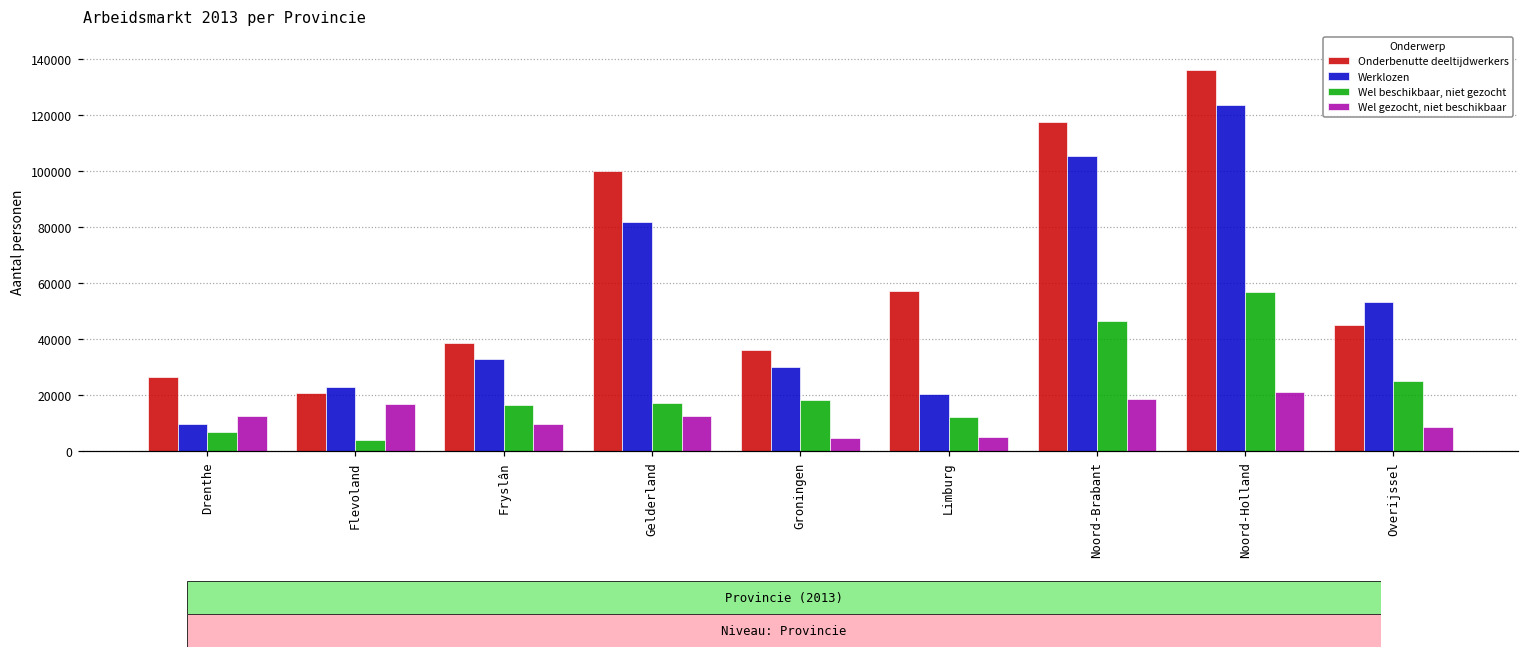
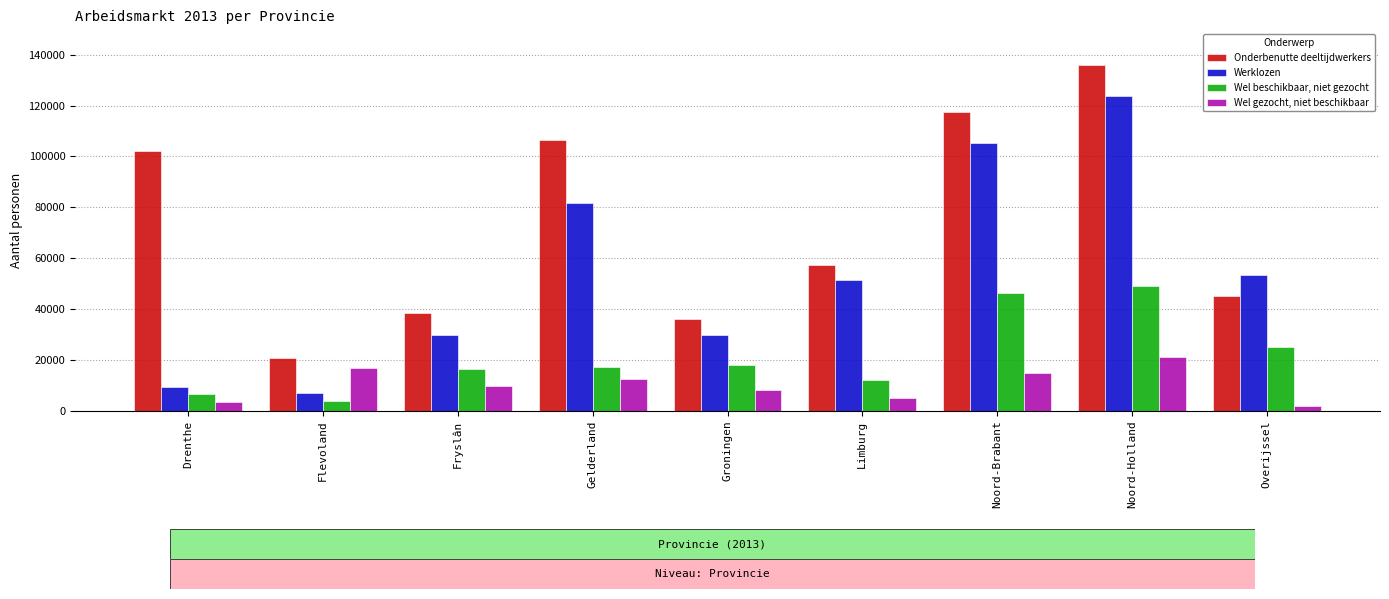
Onderbenutte deeltijdwerkers, Drenthe: 26000 -> 102000
Wel gezocht, niet beschikbaar, Drenthe: 12000 -> 3000
Werklozen, Flevoland: 23000 -> 7000
Werklozen, Fryslân: 33000 -> 30000
Onderbenutte deeltijdwerkers, Gelderland: 100000 -> 107000
Wel gezocht, niet beschikbaar, Groningen: 5000 -> 8000
Werklozen, Limburg: 20000 -> 51000
Wel gezocht, niet beschikbaar, Noord-Brabant: 19000 -> 15000
Wel beschikbaar, niet gezocht, Noord-Holland: 57000 -> 49000
Wel gezocht, niet beschikbaar, Overijssel: 9000 -> 2000
